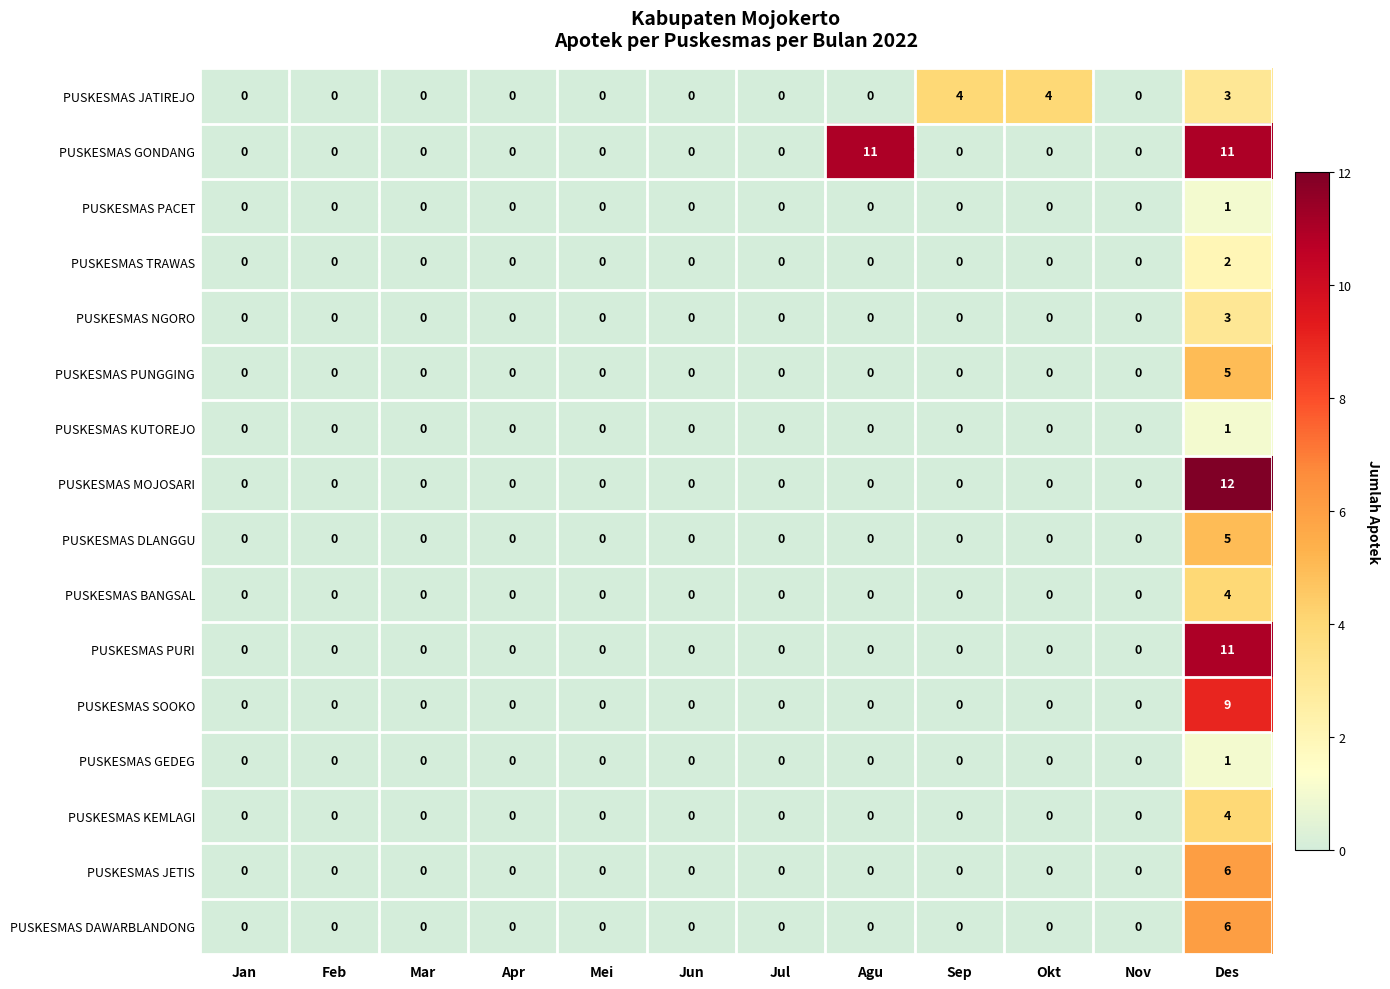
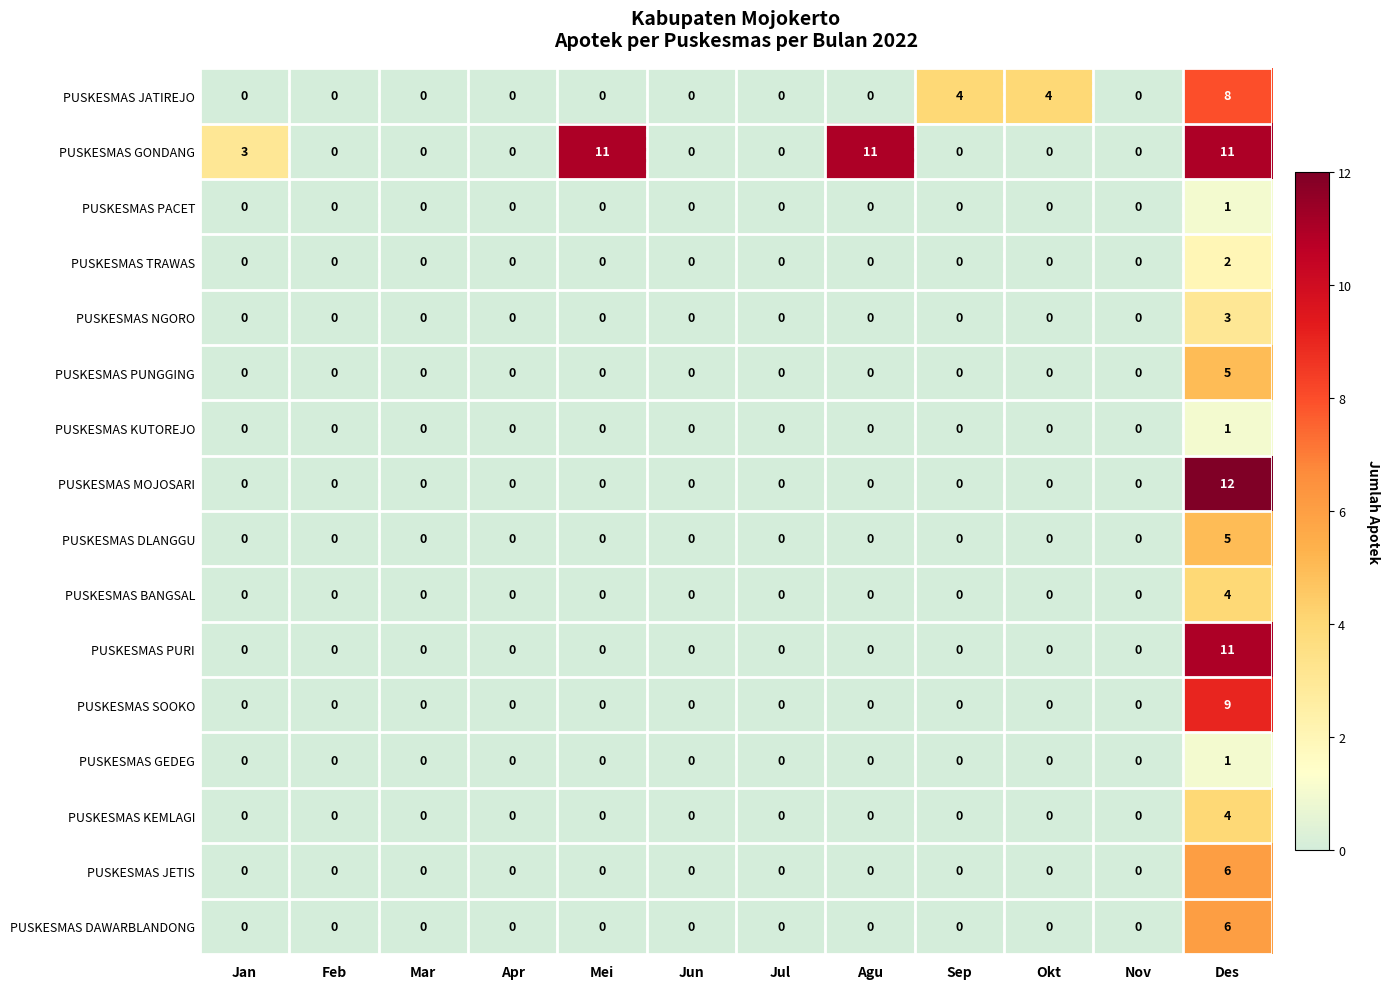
PUSKESMAS JATIREJO, Des: 3 -> 8
PUSKESMAS GONDANG, Jan: 0 -> 3
PUSKESMAS GONDANG, Mei: 0 -> 11
